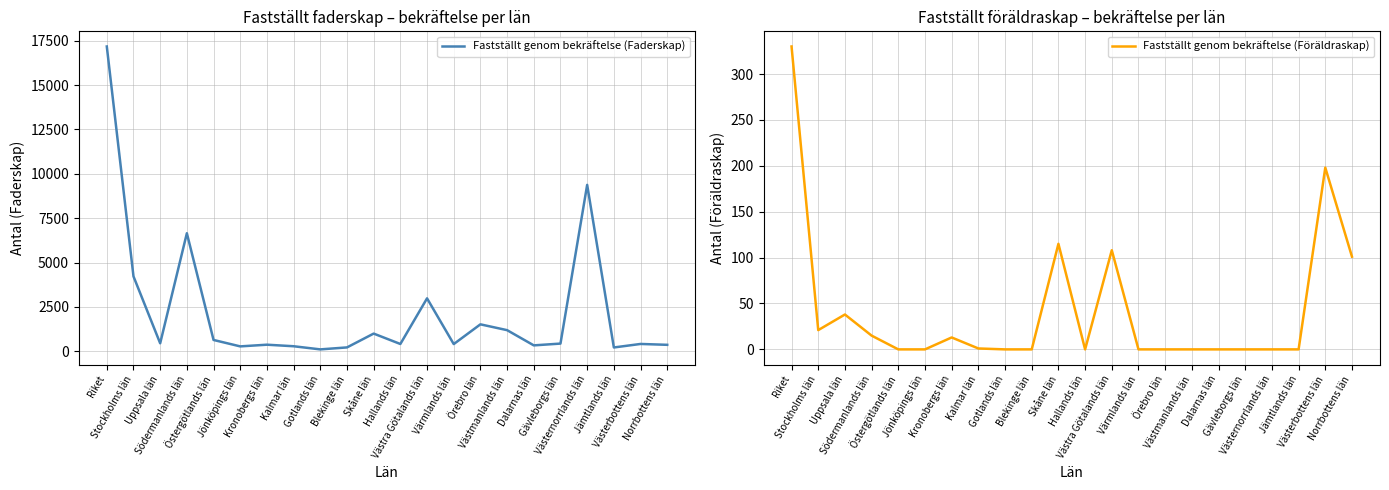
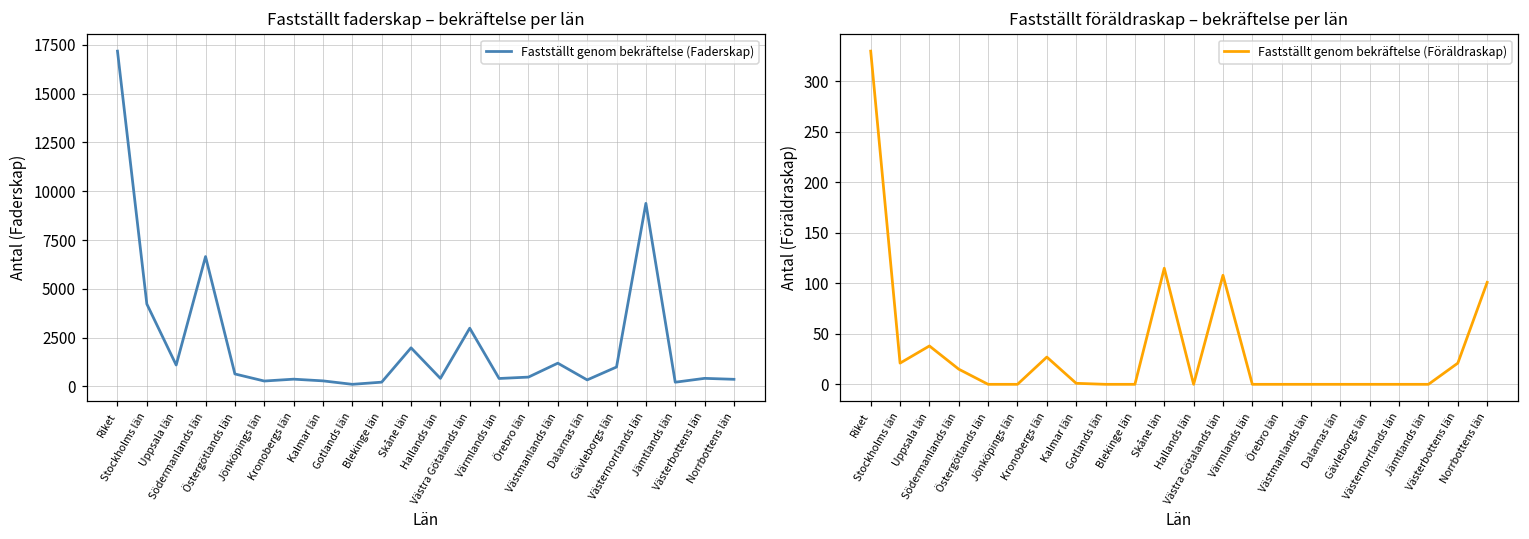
Fastställt faderskap – bekräftelse per län, Uppsala län: 500 -> 1100
Fastställt faderskap – bekräftelse per län, Skåne län: 1000 -> 2000
Fastställt faderskap – bekräftelse per län, Örebro län: 1500 -> 500
Fastställt faderskap – bekräftelse per län, Gävleborgs län: 400 -> 1000
Fastställt föräldraskap – bekräftelse per län, Kronobergs län: 10 -> 30
Fastställt föräldraskap – bekräftelse per län, Västerbottens län: 200 -> 20
